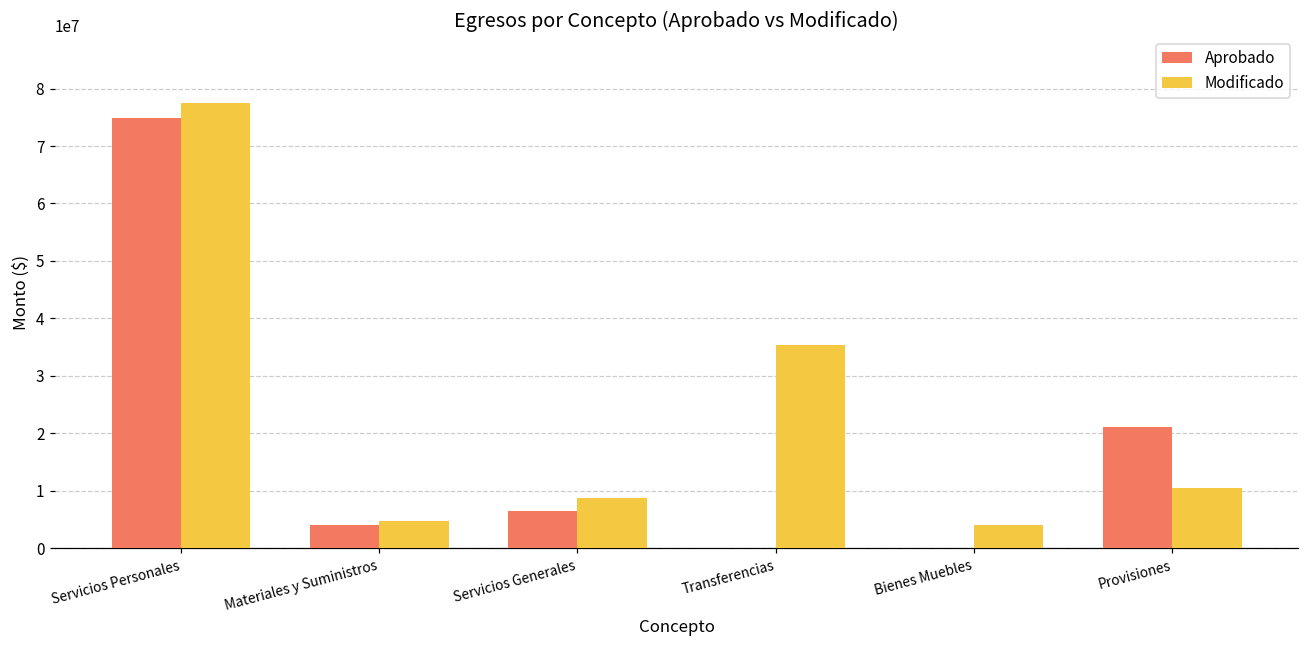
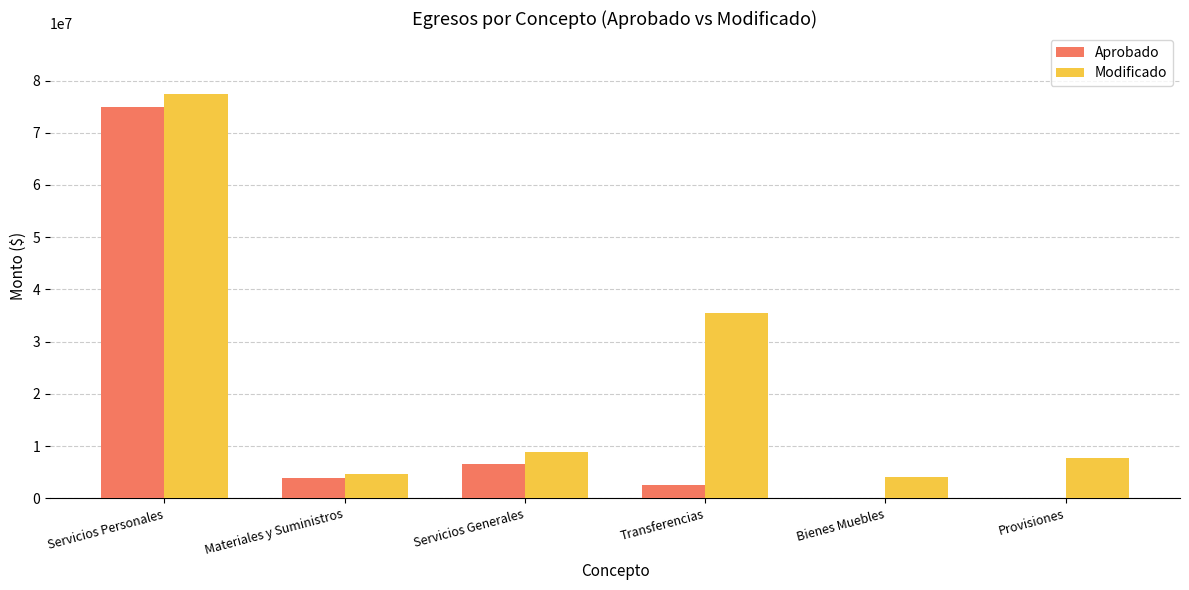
Aprobado, Transferencias: 0 -> 3000000
Aprobado, Provisiones: 21000000 -> 0
Modificado, Provisiones: 11000000 -> 8000000
